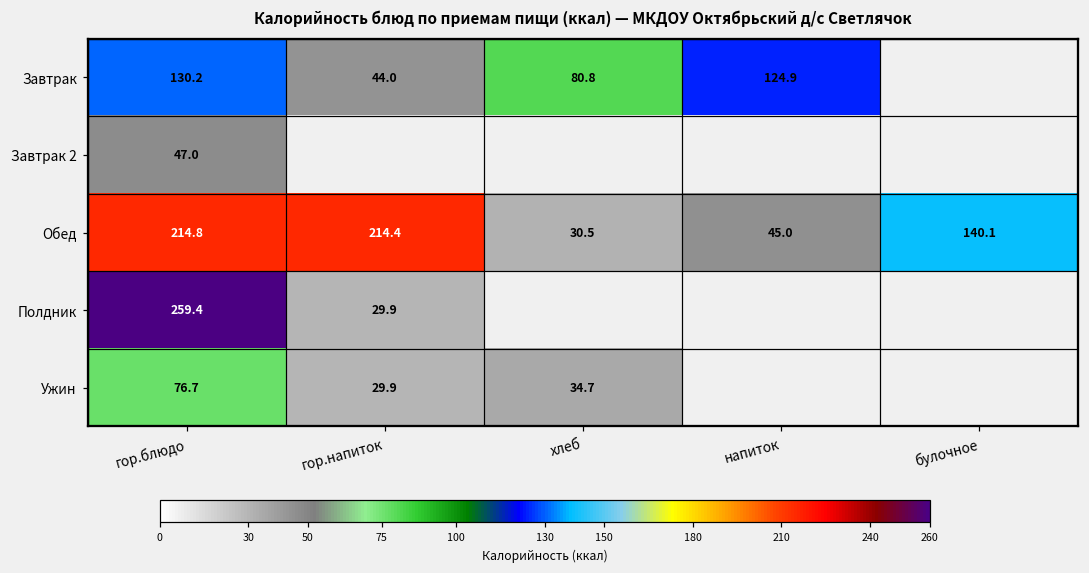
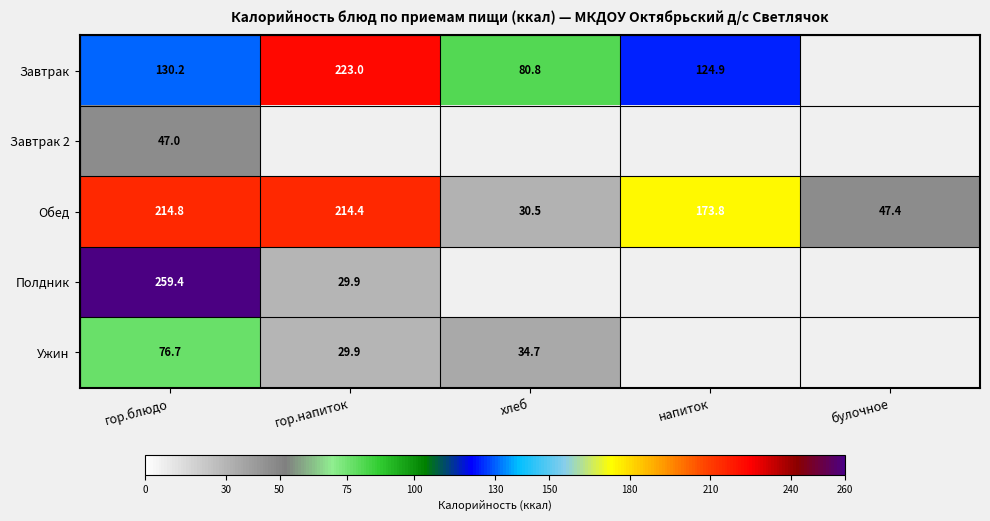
Завтрак, гор.напиток: 44.0 -> 223.0
Обед, напиток: 45.0 -> 173.8
Обед, булочное: 140.1 -> 47.4
